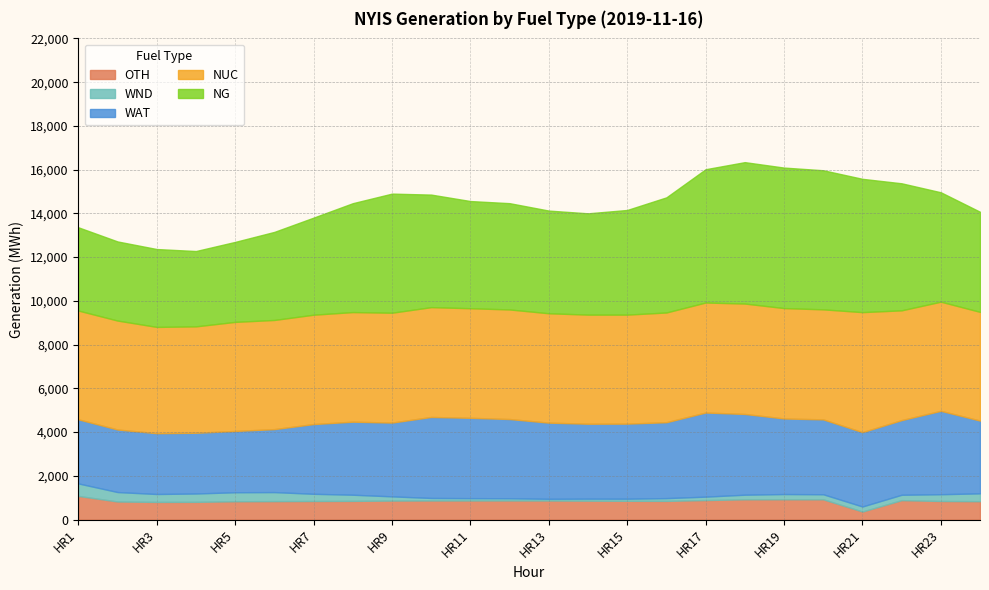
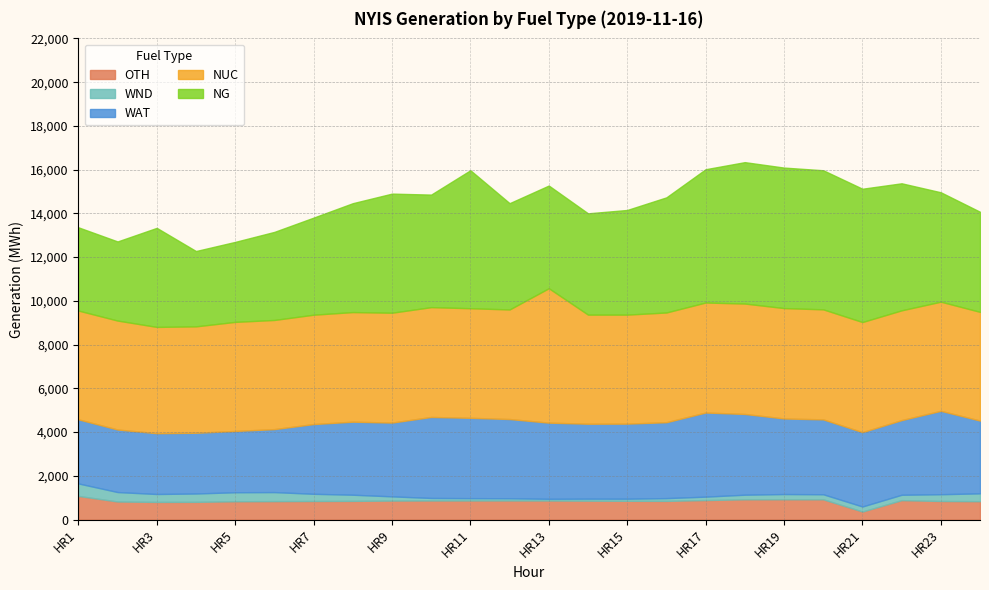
NG, HR3: 3,600 -> 4,500
NG, HR11: 4,900 -> 6,300
NUC, HR13: 5,000 -> 6,100
NUC, HR21: 5,500 -> 5,000
